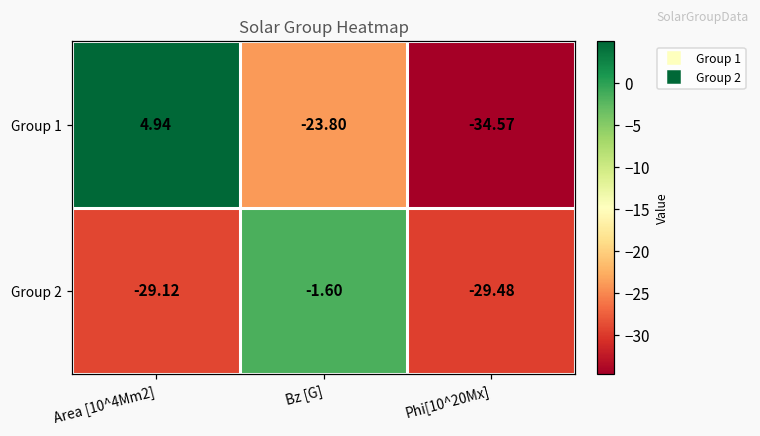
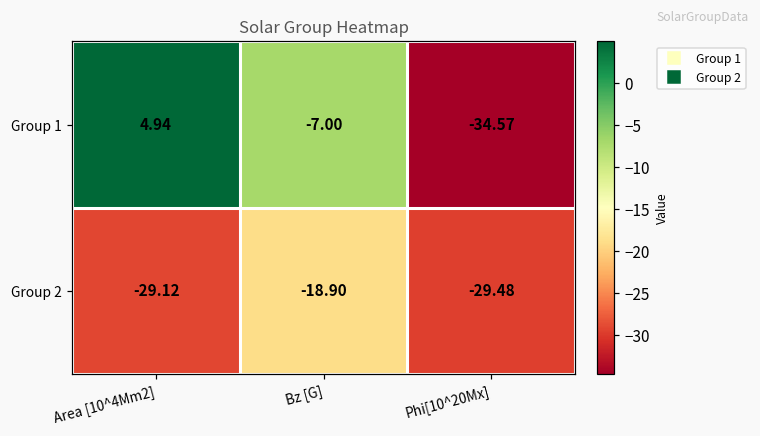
Group 1, Bz [G]: -23.80 -> -7.00
Group 2, Bz [G]: -1.60 -> -18.90
